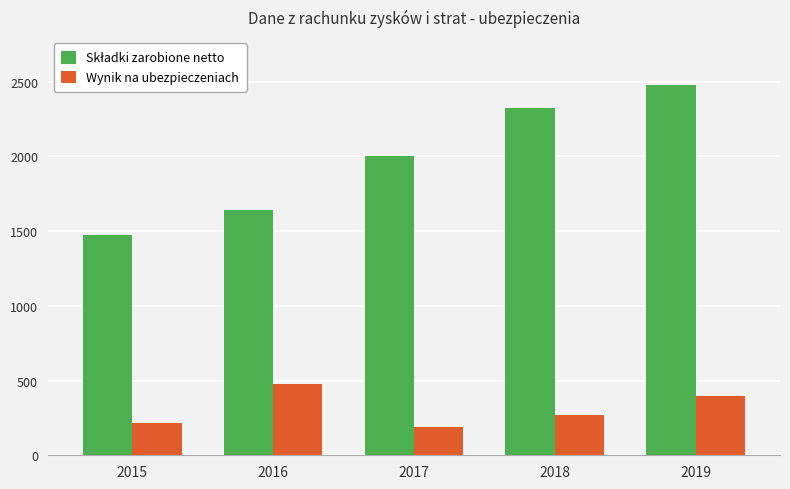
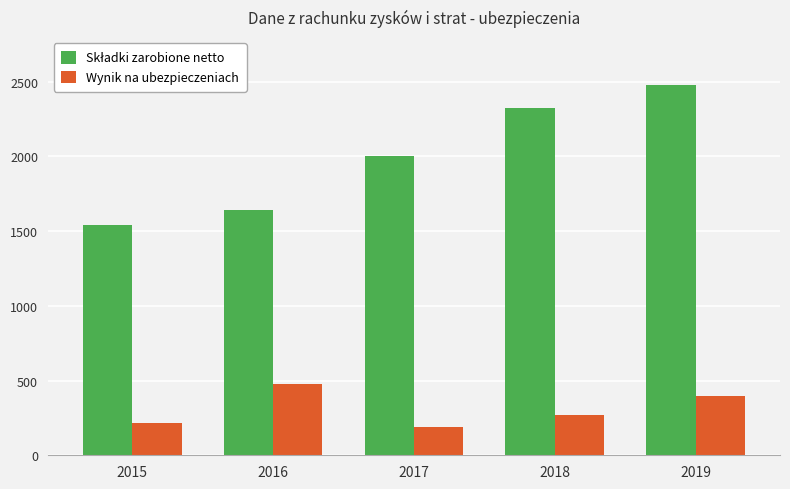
Składki zarobione netto, 2015: 1480 -> 1540
